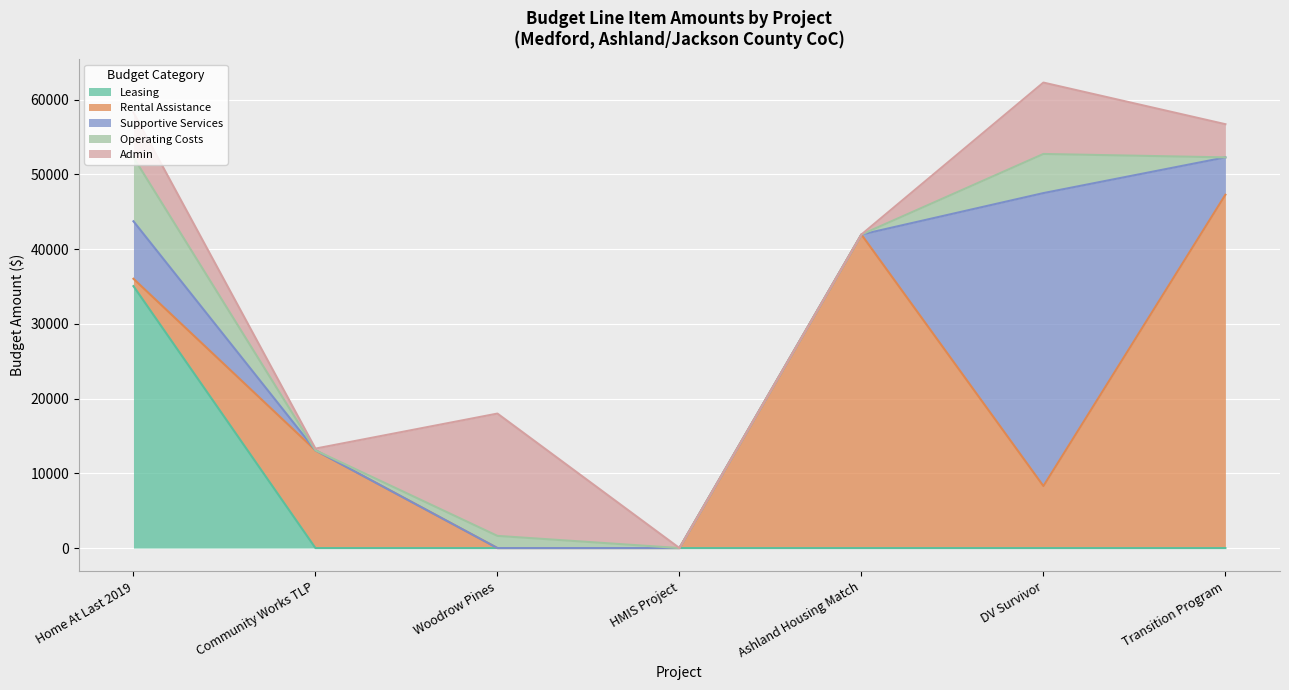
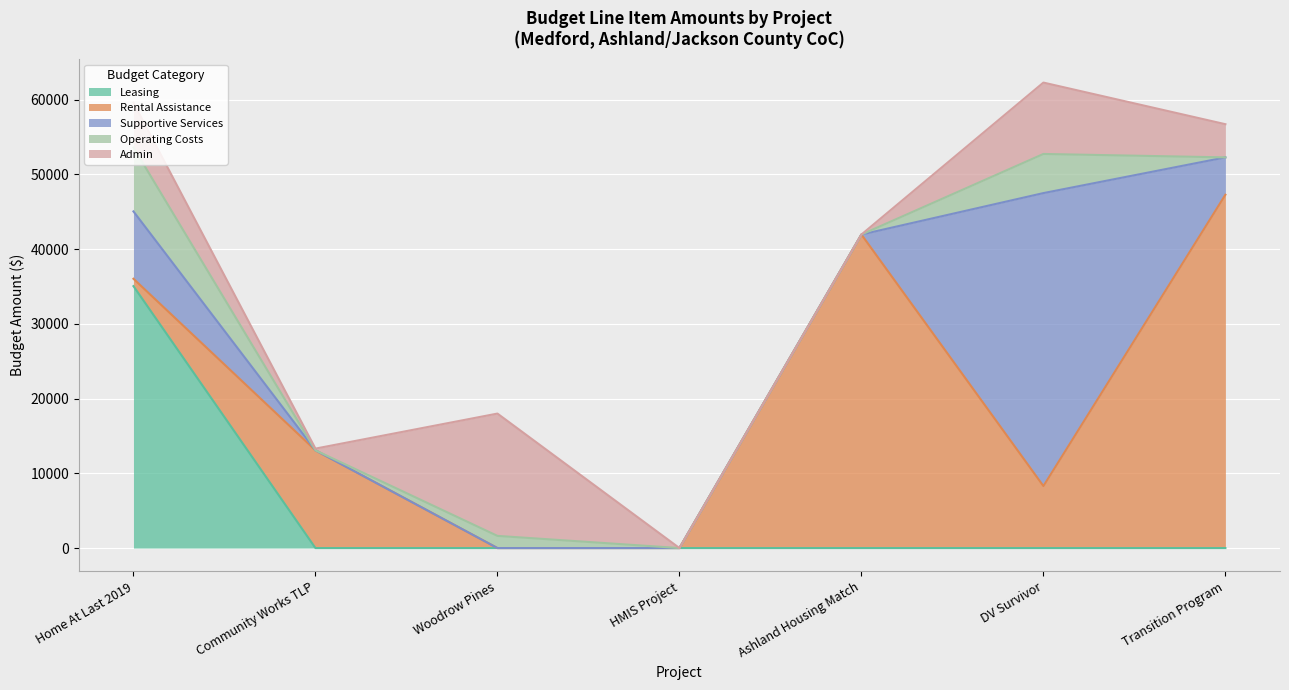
Supportive Services, Home At Last 2019: 8000 -> 9000
